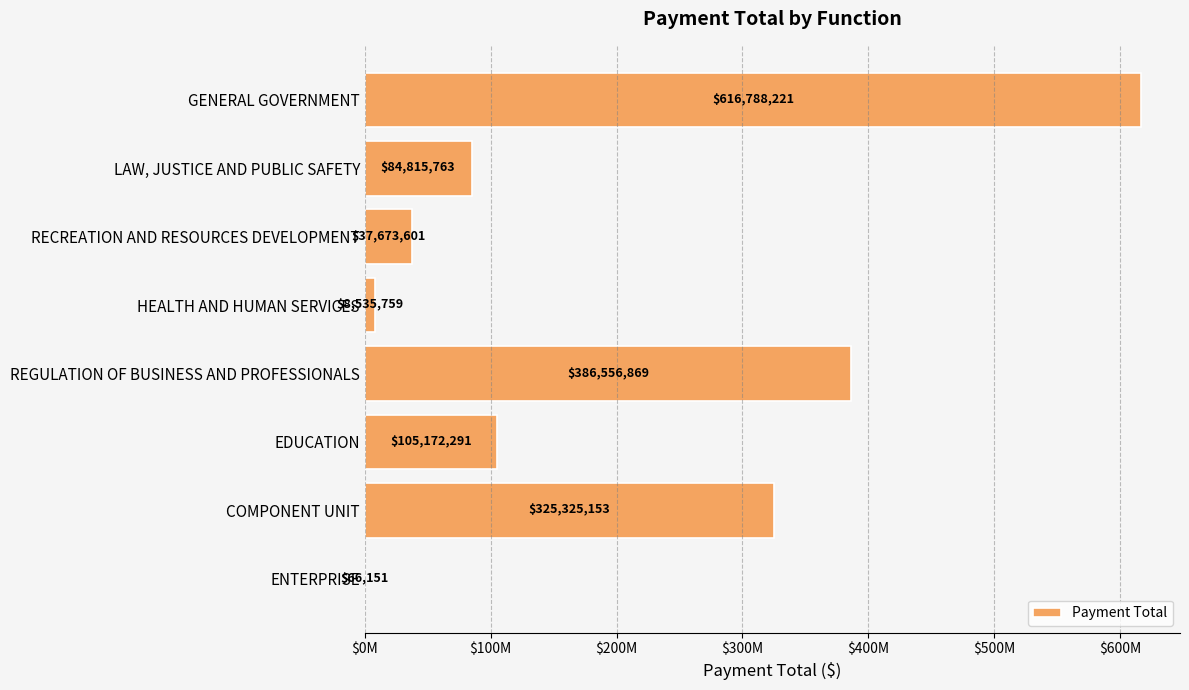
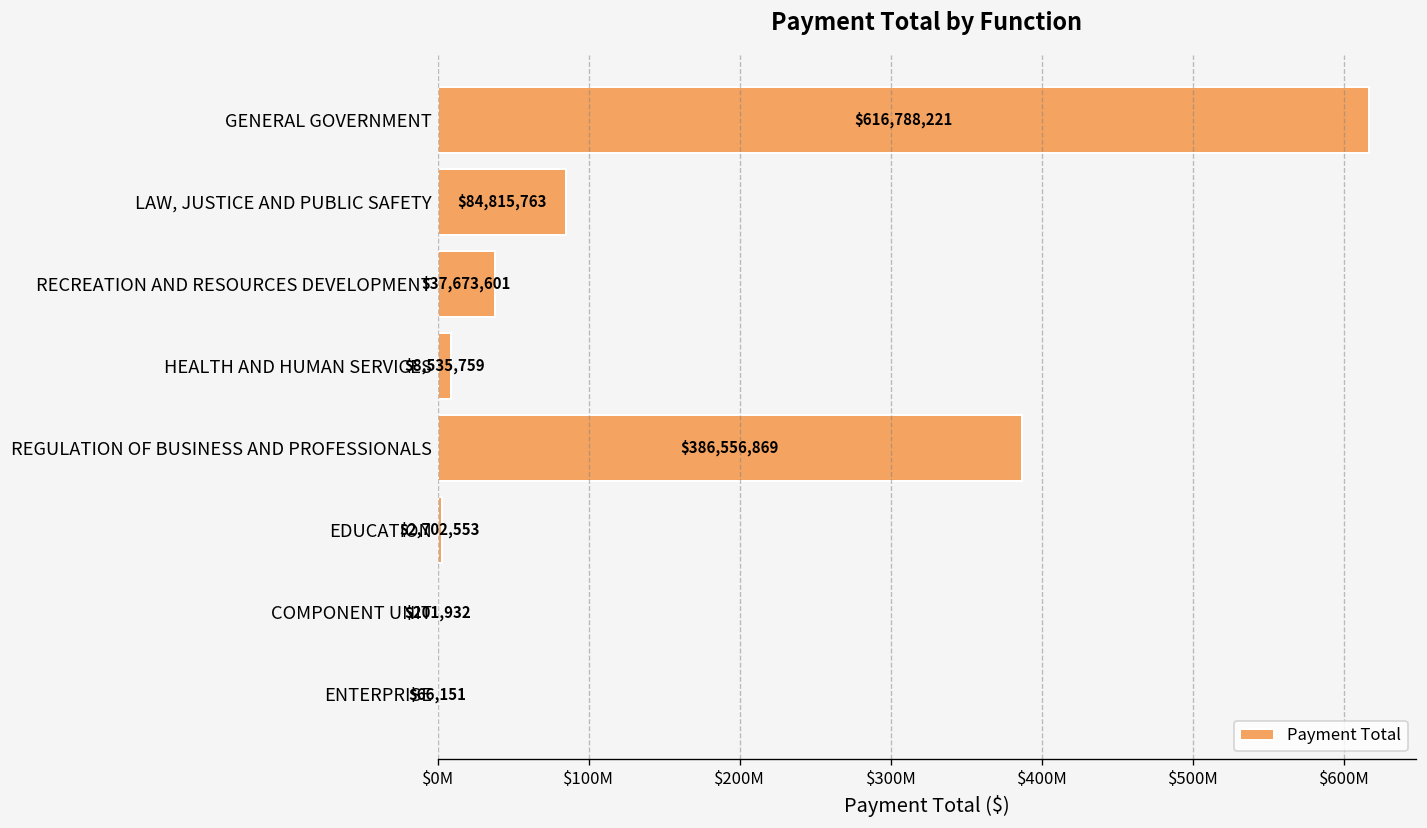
EDUCATION: $105,172,291 -> $2,702,553
COMPONENT UNIT: $325,325,153 -> $201,932
